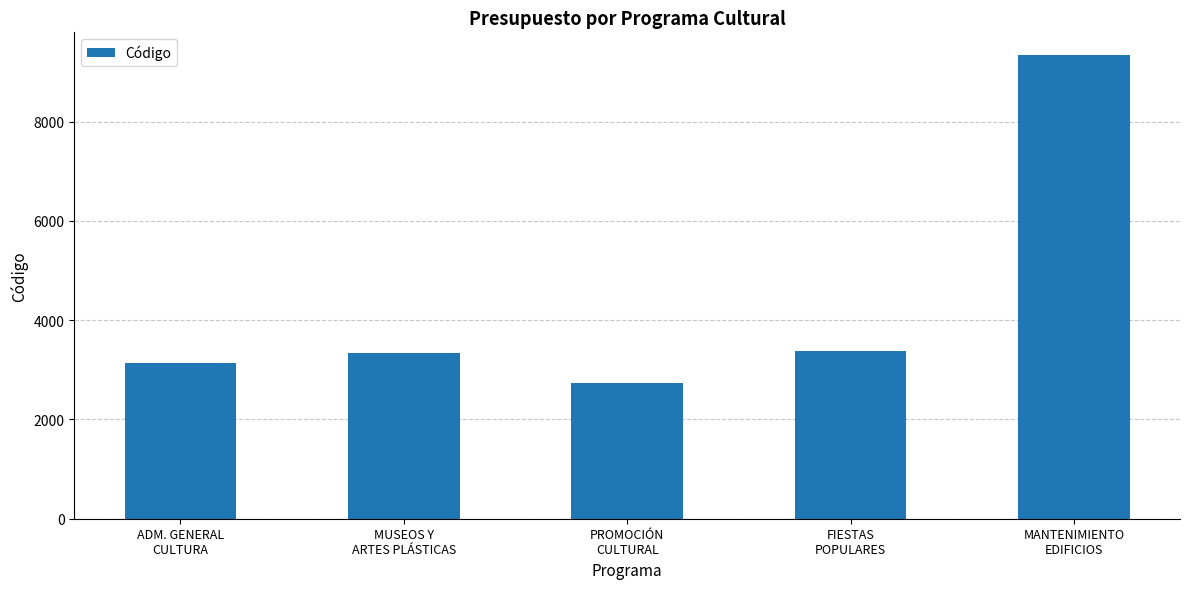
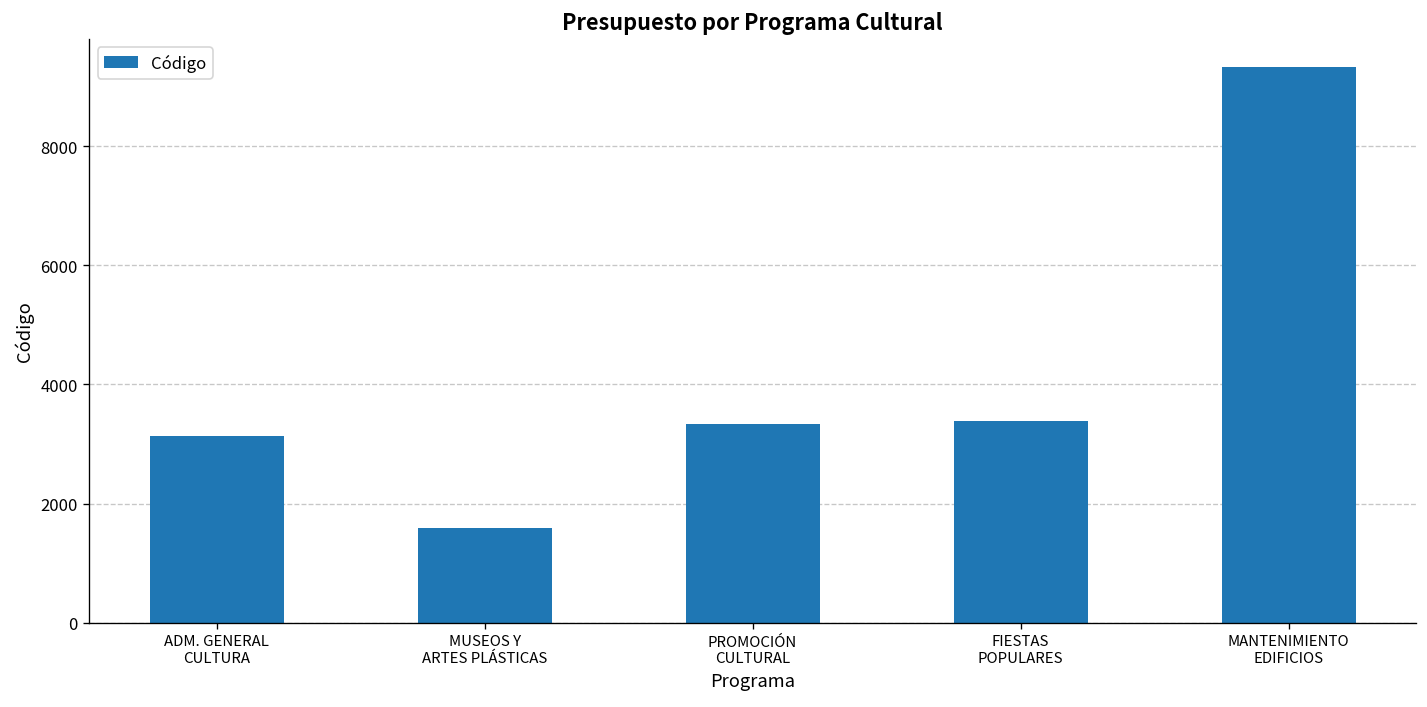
MUSEOS Y ARTES PLÁSTICAS: 3300 -> 1600
PROMOCIÓN CULTURAL: 2700 -> 3300
